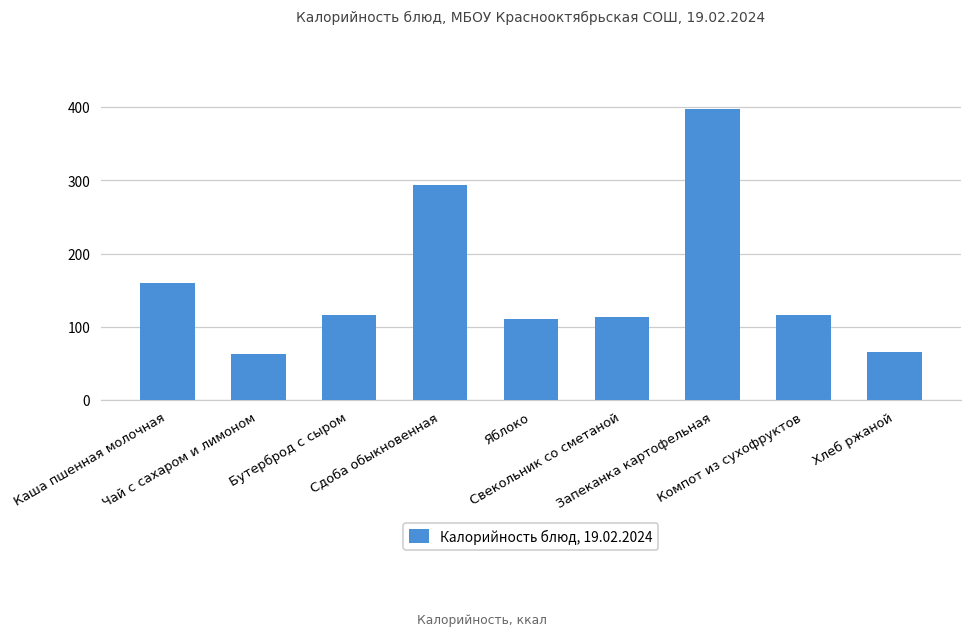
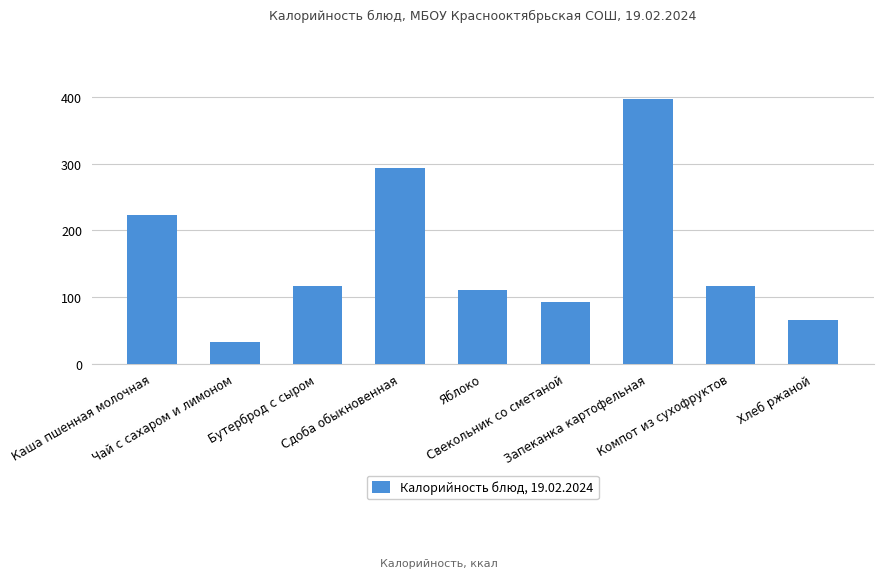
Каша пшенная молочная: 160 -> 220
Чай с сахаром и лимоном: 60 -> 30
Свекольник со сметаной: 110 -> 90
